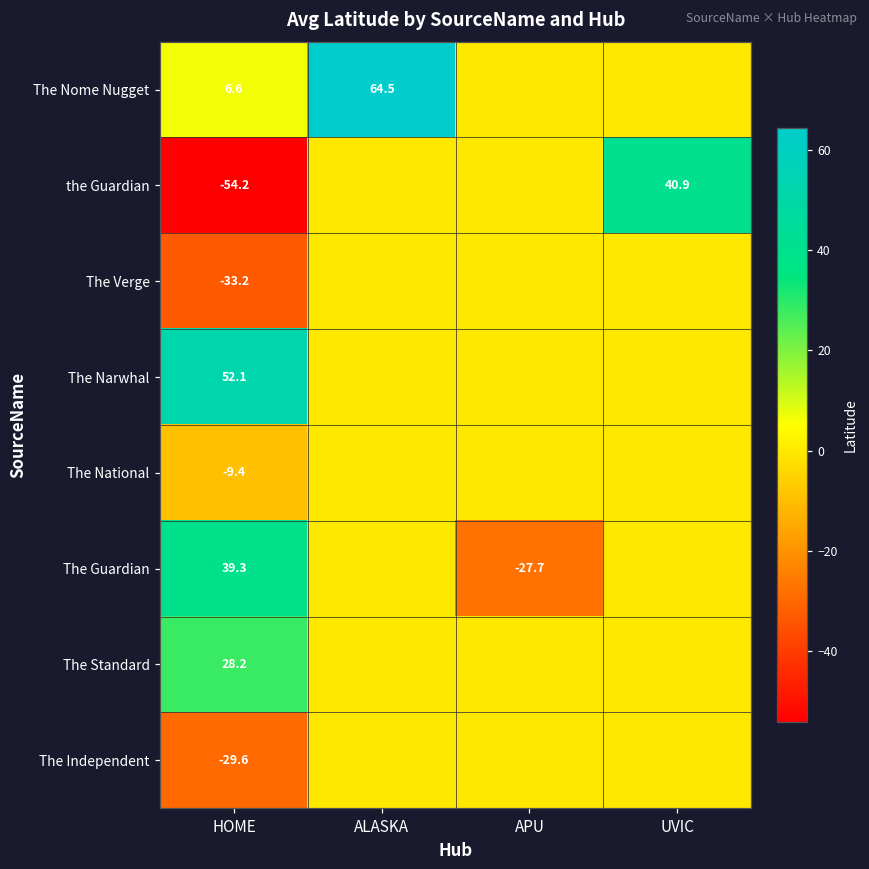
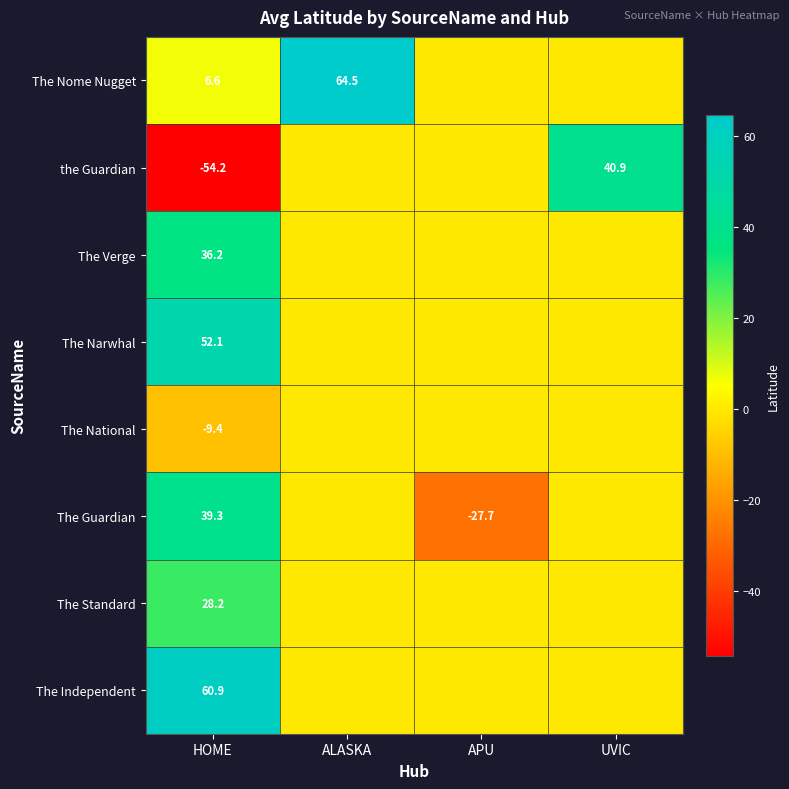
The Verge, HOME: -33.2 -> 36.2
The Independent, HOME: -29.6 -> 60.9
